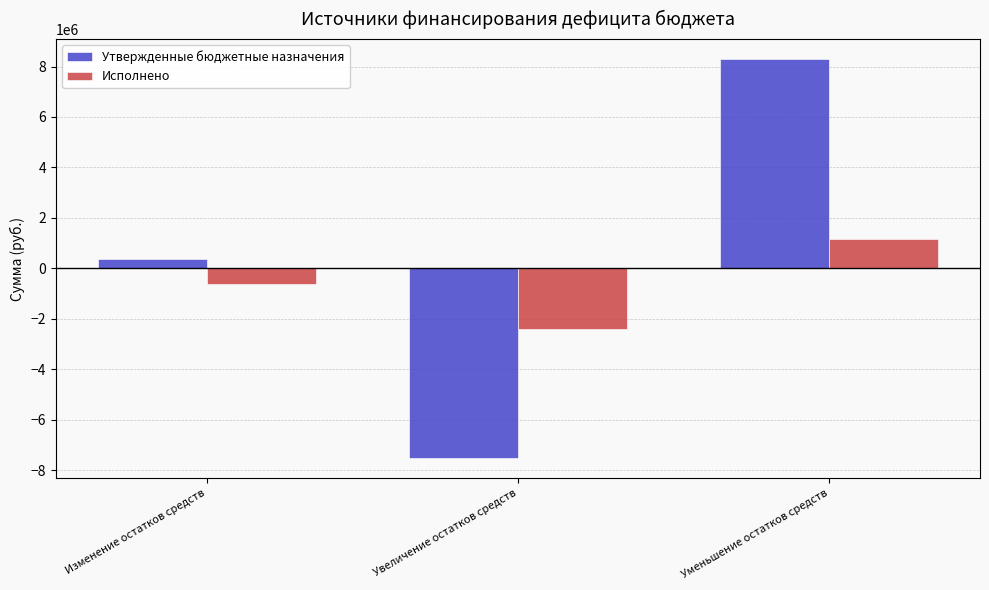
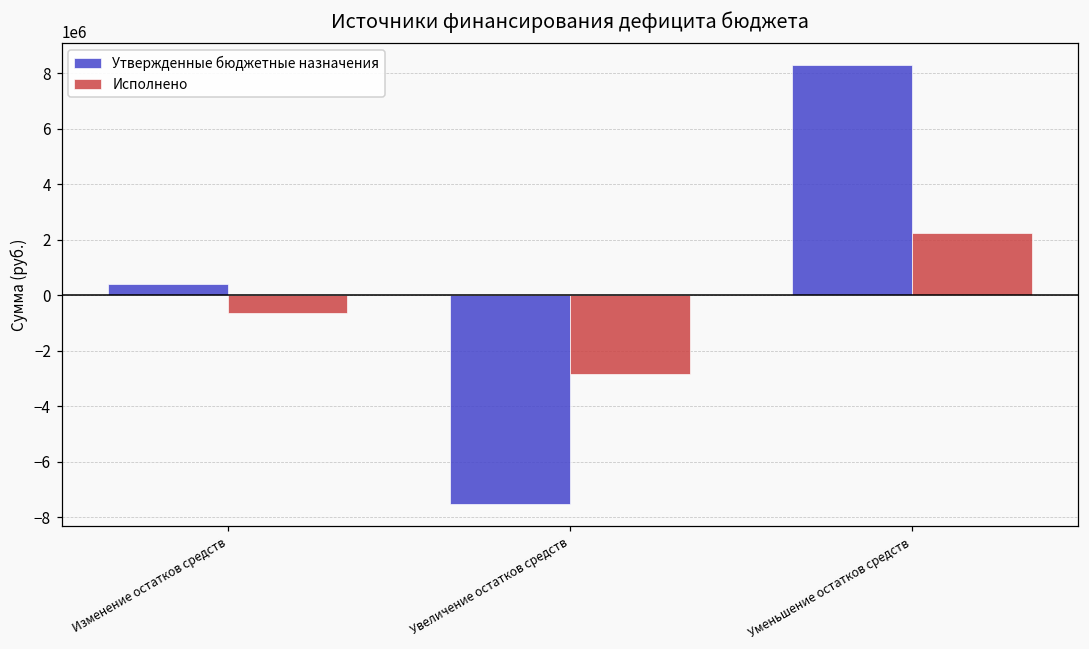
Исполнено, Увеличение остатков средств: -2400000 -> -2900000
Исполнено, Уменьшение остатков средств: 1200000 -> 2200000
